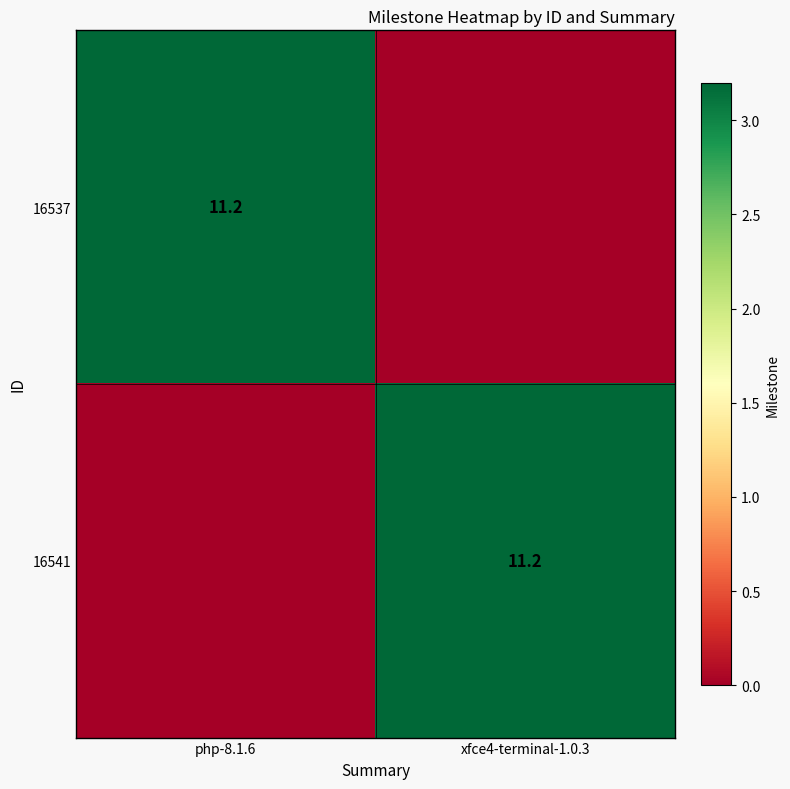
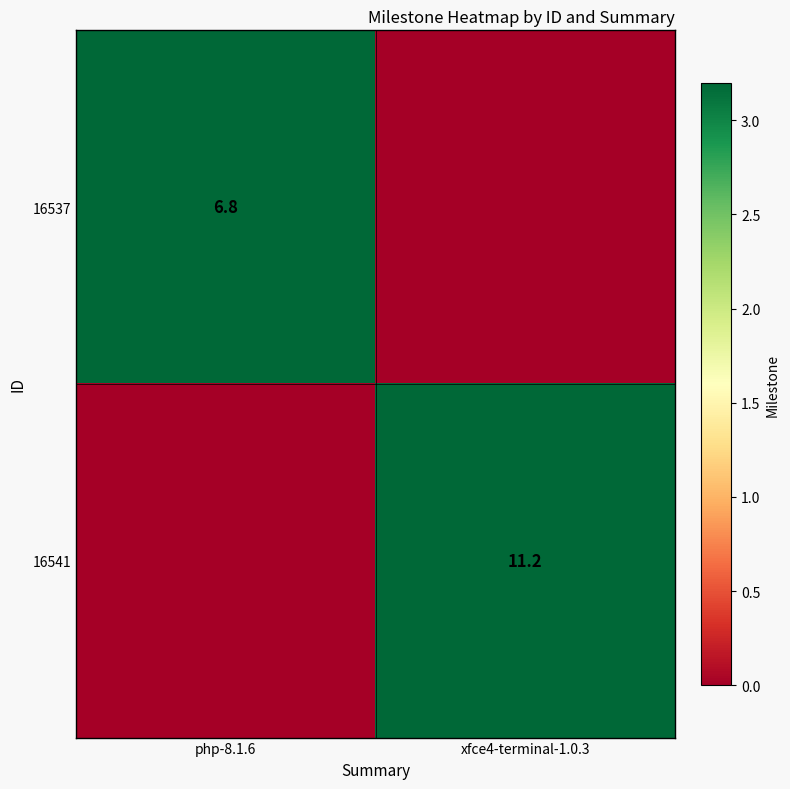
16537, php-8.1.6: 11.2 -> 6.8
